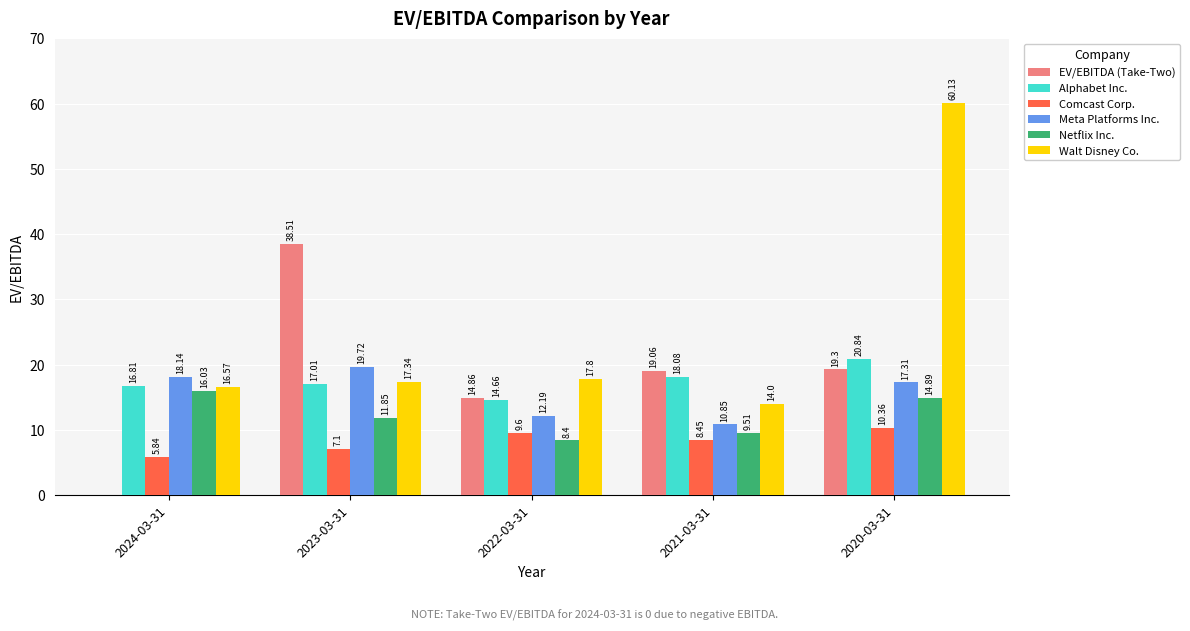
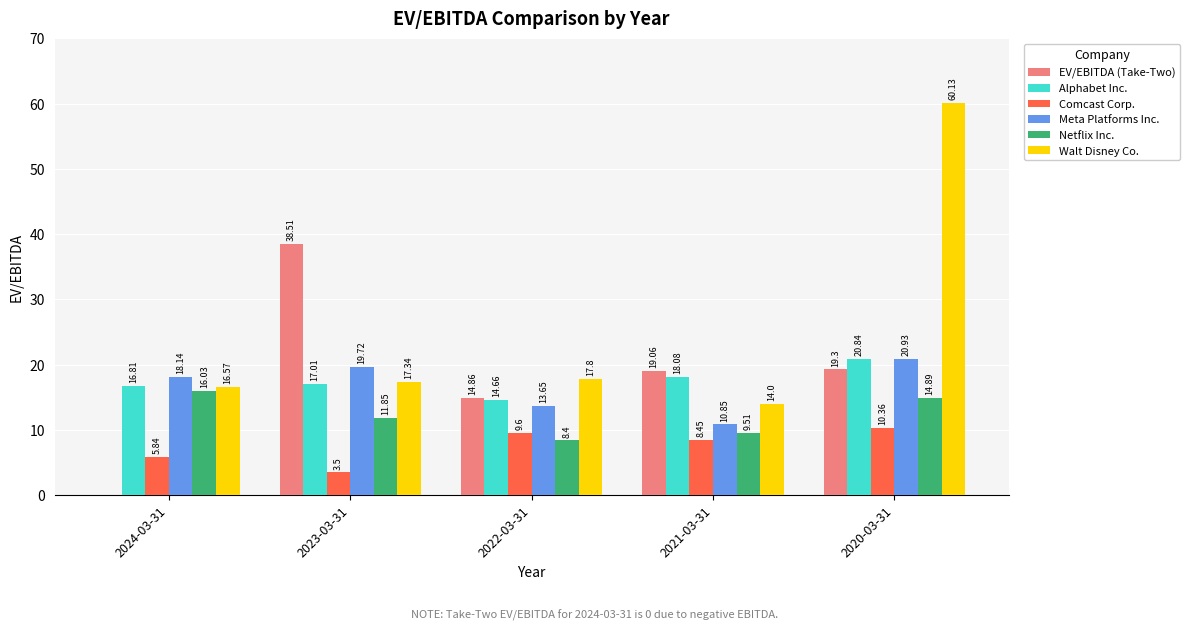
Comcast Corp., 2023-03-31: 7.1 -> 3.5
Meta Platforms Inc., 2022-03-31: 12.19 -> 13.65
Meta Platforms Inc., 2020-03-31: 17.31 -> 20.93
